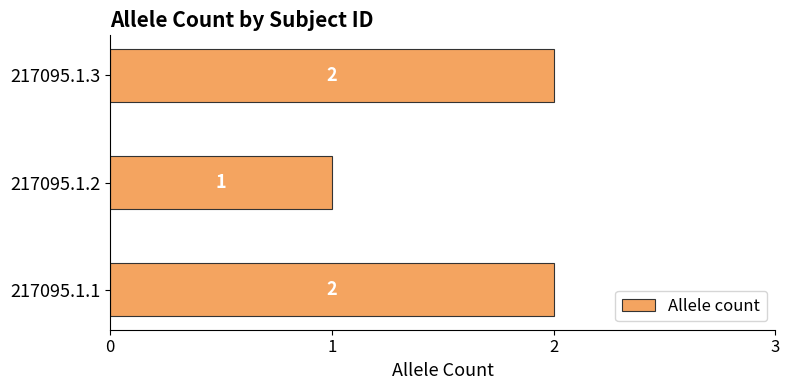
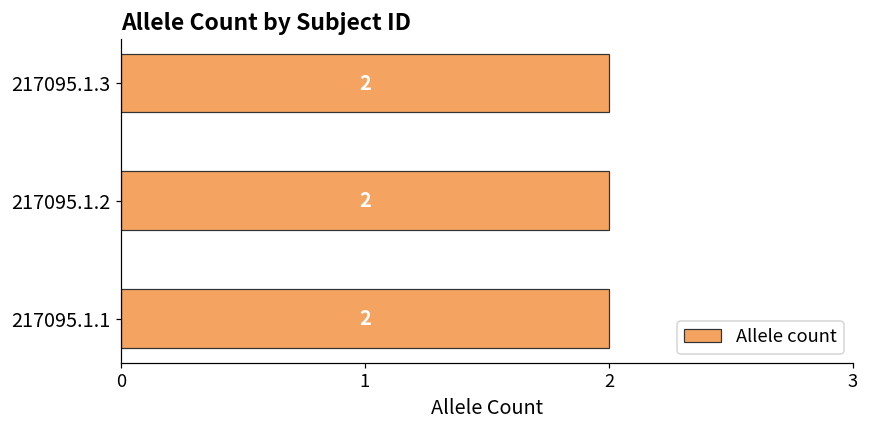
217095.1.2: 1 -> 2
